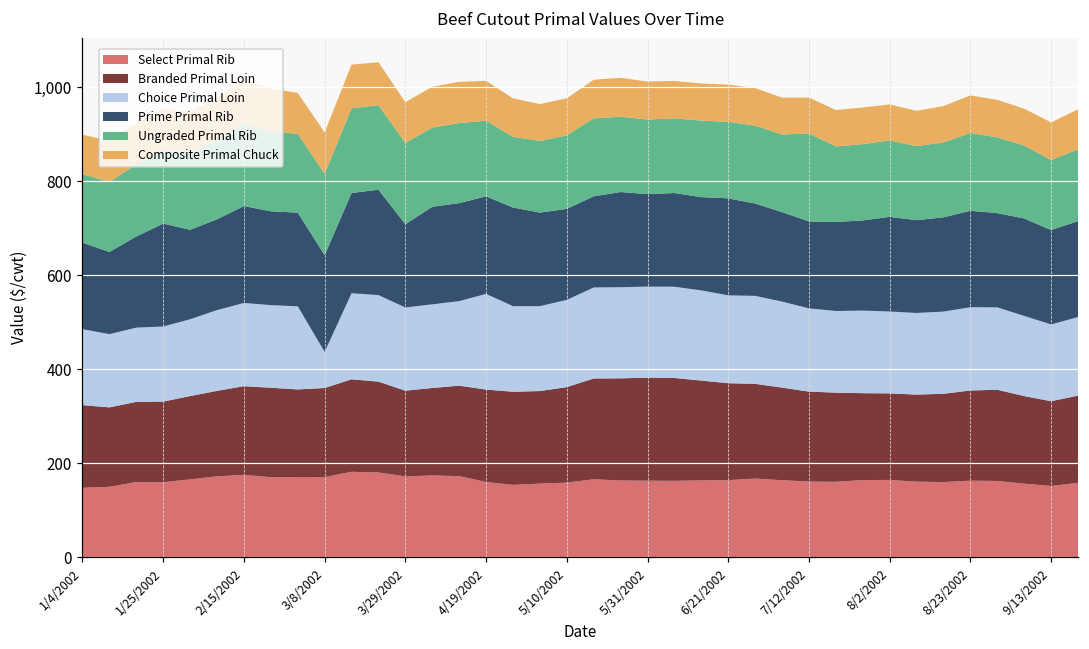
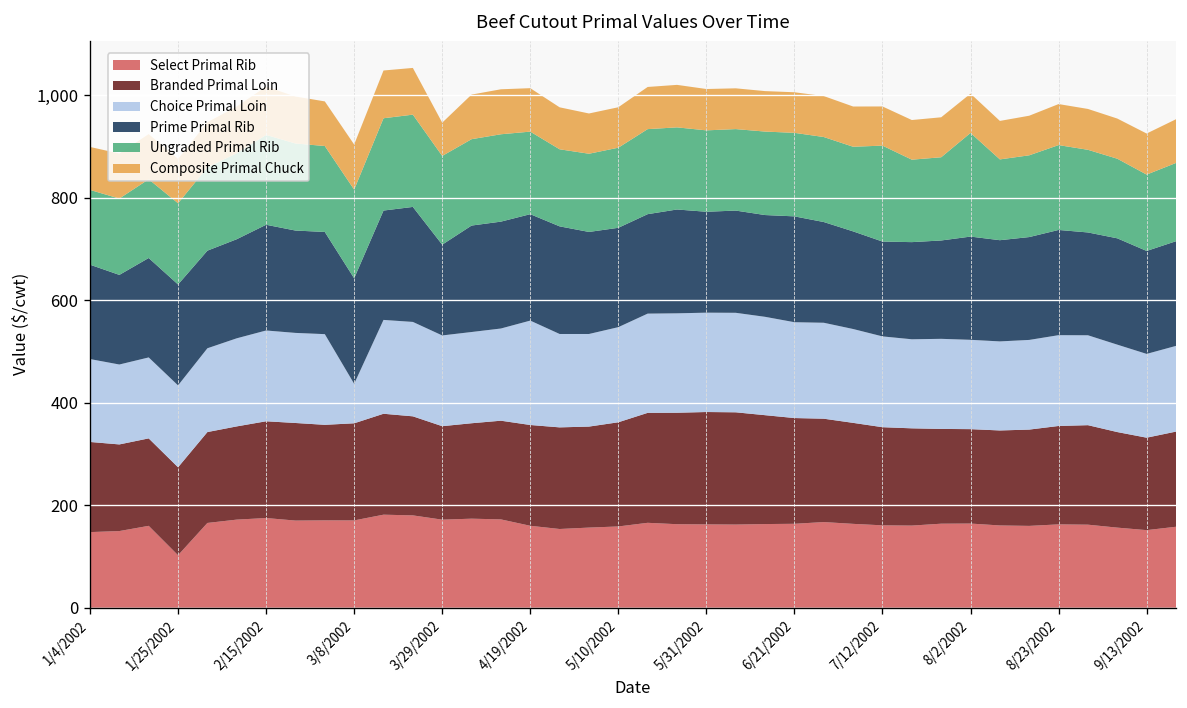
Select Primal Rib, 1/25/2002: 160 -> 100
Prime Primal Rib, 1/25/2002: 220 -> 200
Composite Primal Chuck, 3/29/2002: 90 -> 60
Ungraded Primal Rib, 8/2/2002: 160 -> 200
